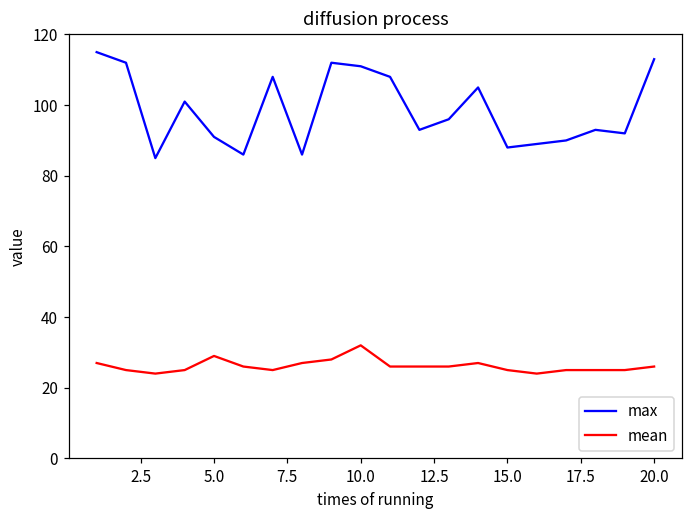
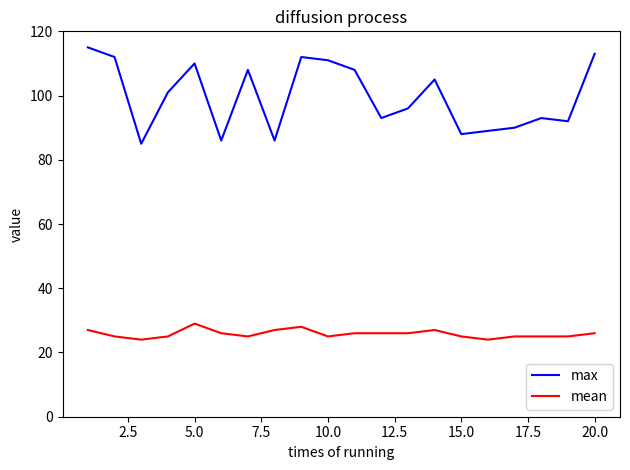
max, 5.0: 91 -> 110
mean, 10.0: 32 -> 25
